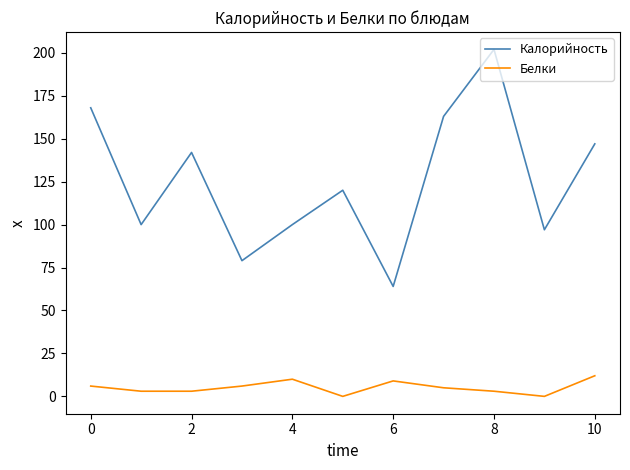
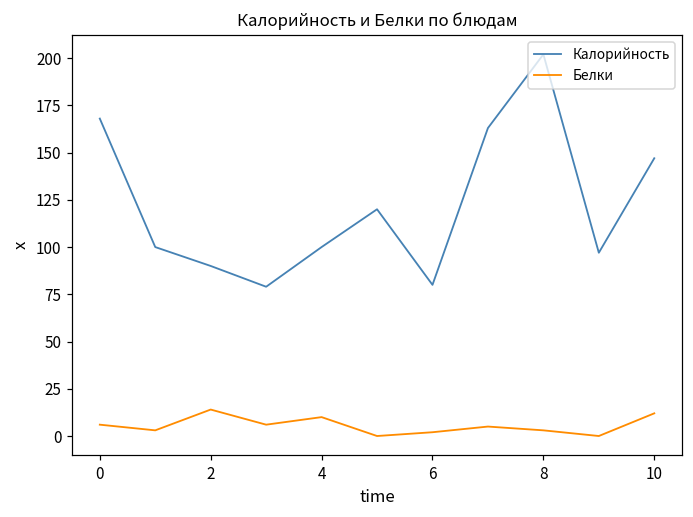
Калорийность, 2: 142 -> 90
Белки, 2: 3 -> 14
Калорийность, 6: 64 -> 80
Белки, 6: 9 -> 2
